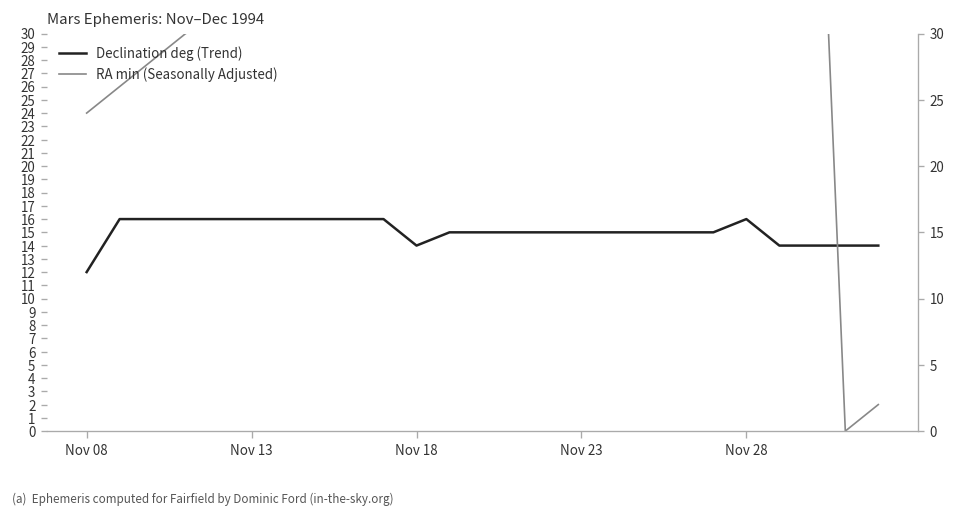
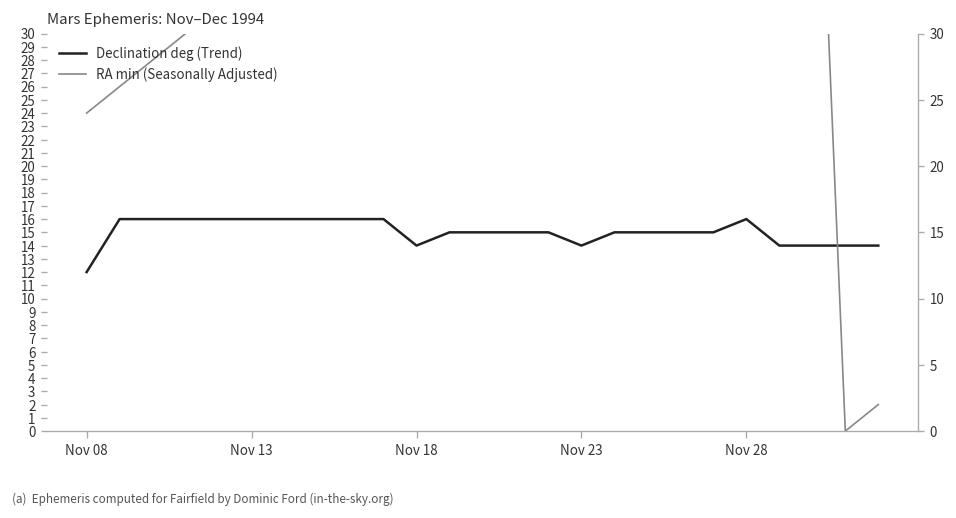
Declination deg (Trend), Nov 23: 15 -> 14
